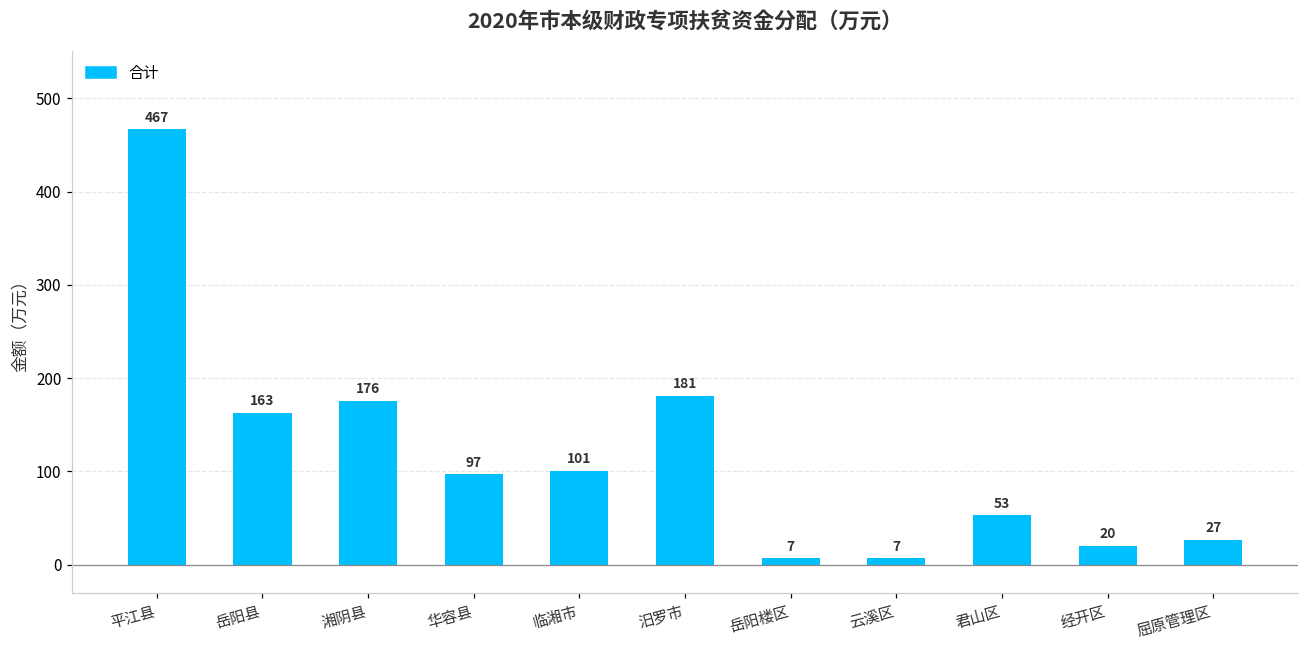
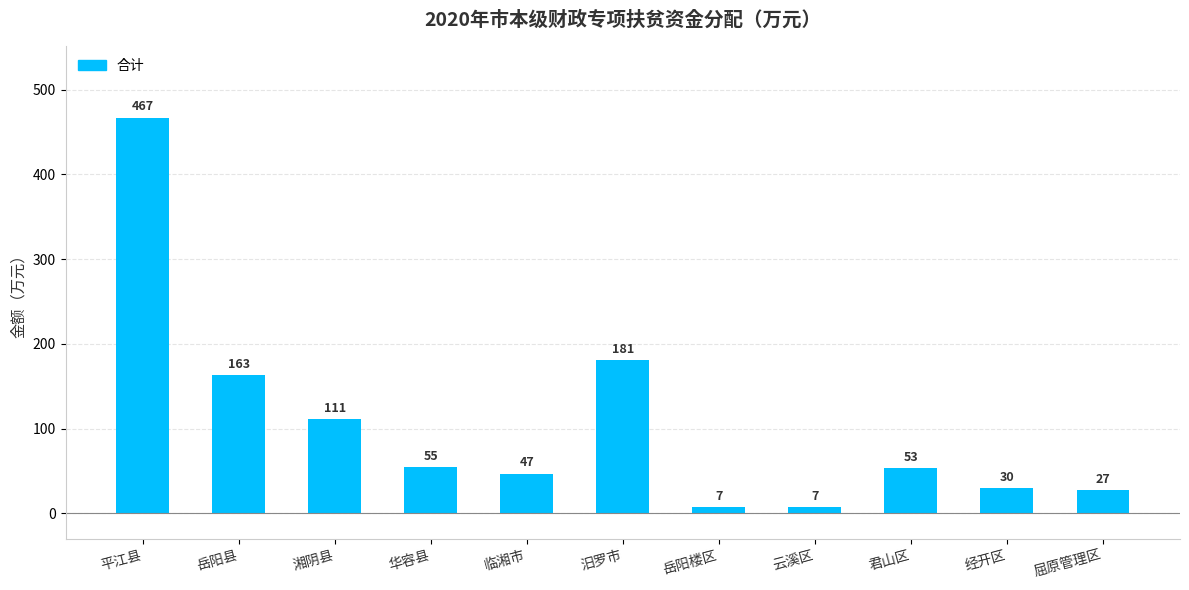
湘阴县: 176 -> 111
华容县: 97 -> 55
临湘市: 101 -> 47
经开区: 20 -> 30
